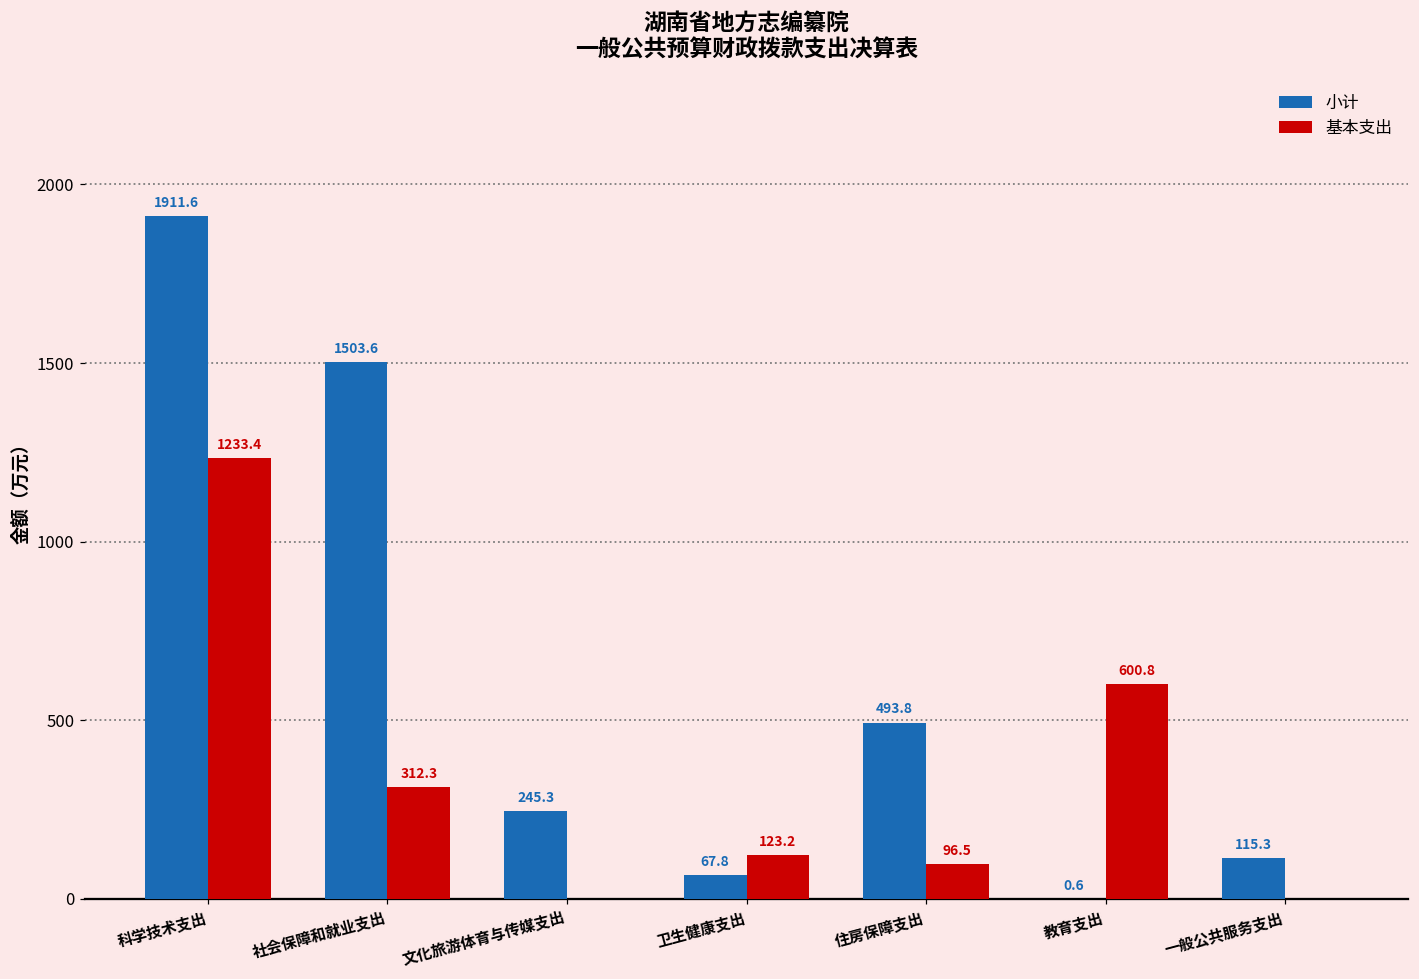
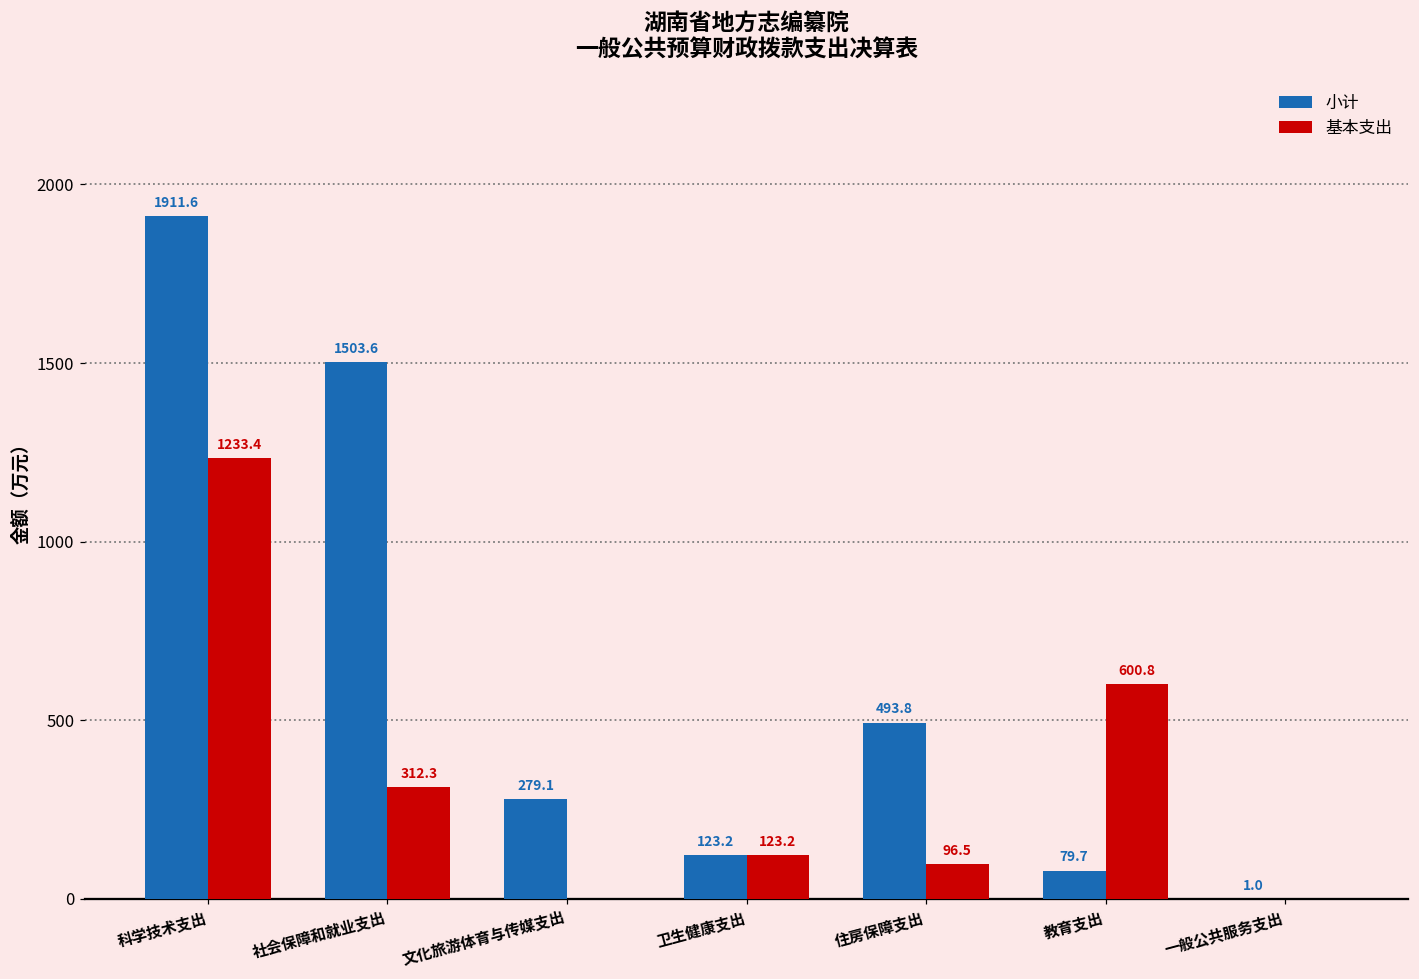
小计, 文化旅游体育与传媒支出: 245.3 -> 279.1
小计, 卫生健康支出: 67.8 -> 123.2
小计, 教育支出: 0.6 -> 79.7
小计, 一般公共服务支出: 115.3 -> 1.0
